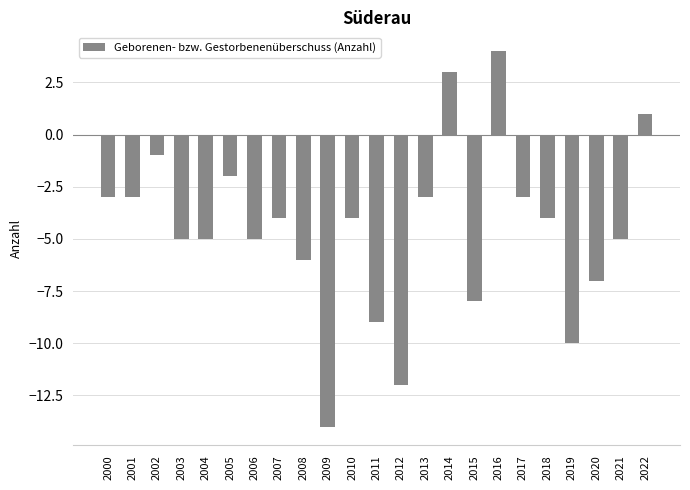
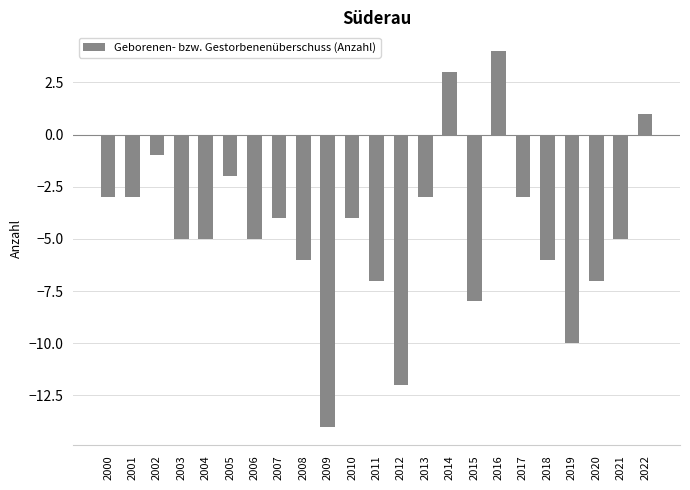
2011: -9 -> -7
2018: -4 -> -6
